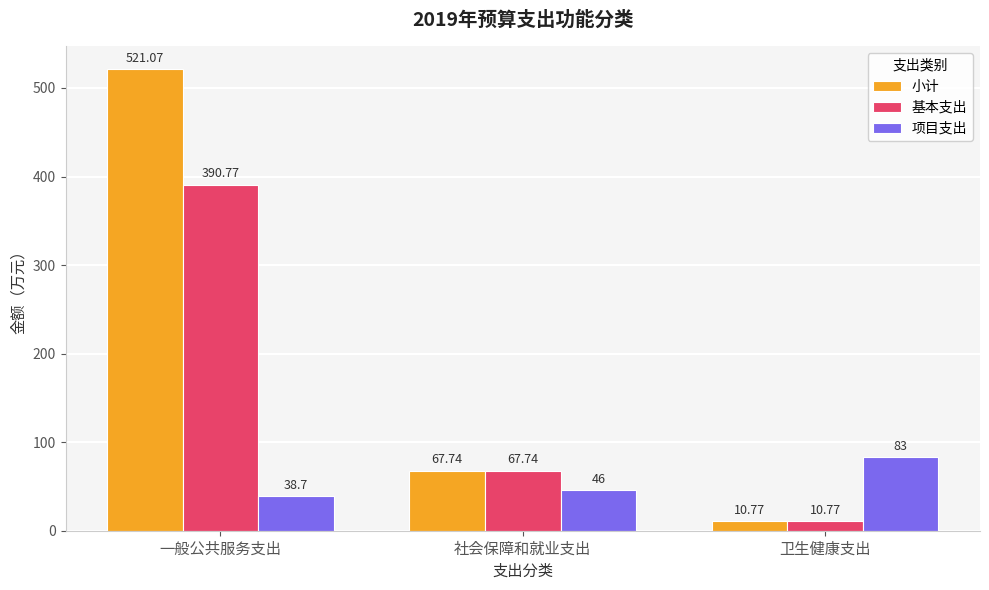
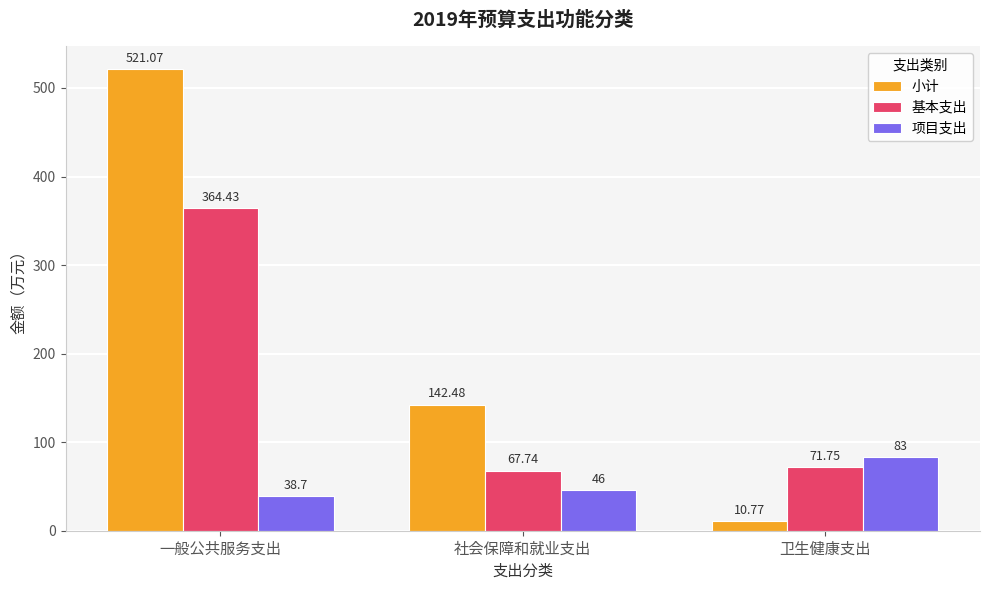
基本支出, 一般公共服务支出: 390.77 -> 364.43
小计, 社会保障和就业支出: 67.74 -> 142.48
基本支出, 卫生健康支出: 10.77 -> 71.75
